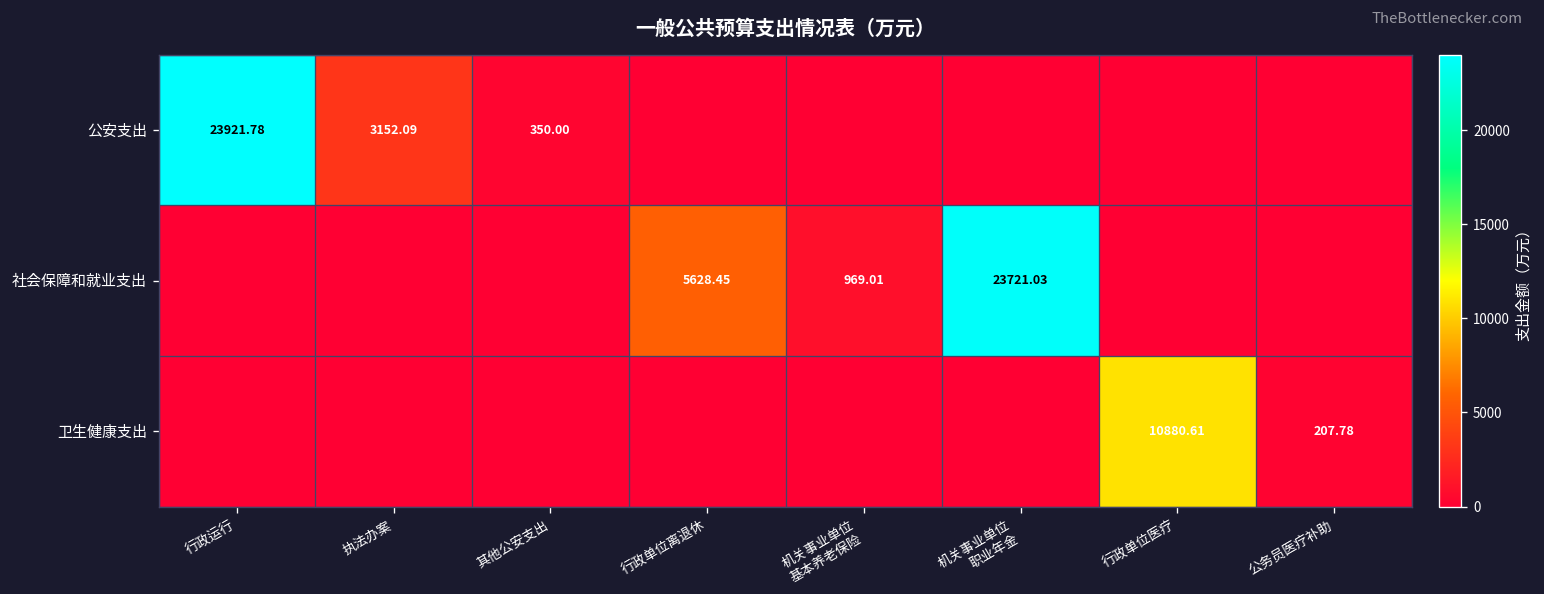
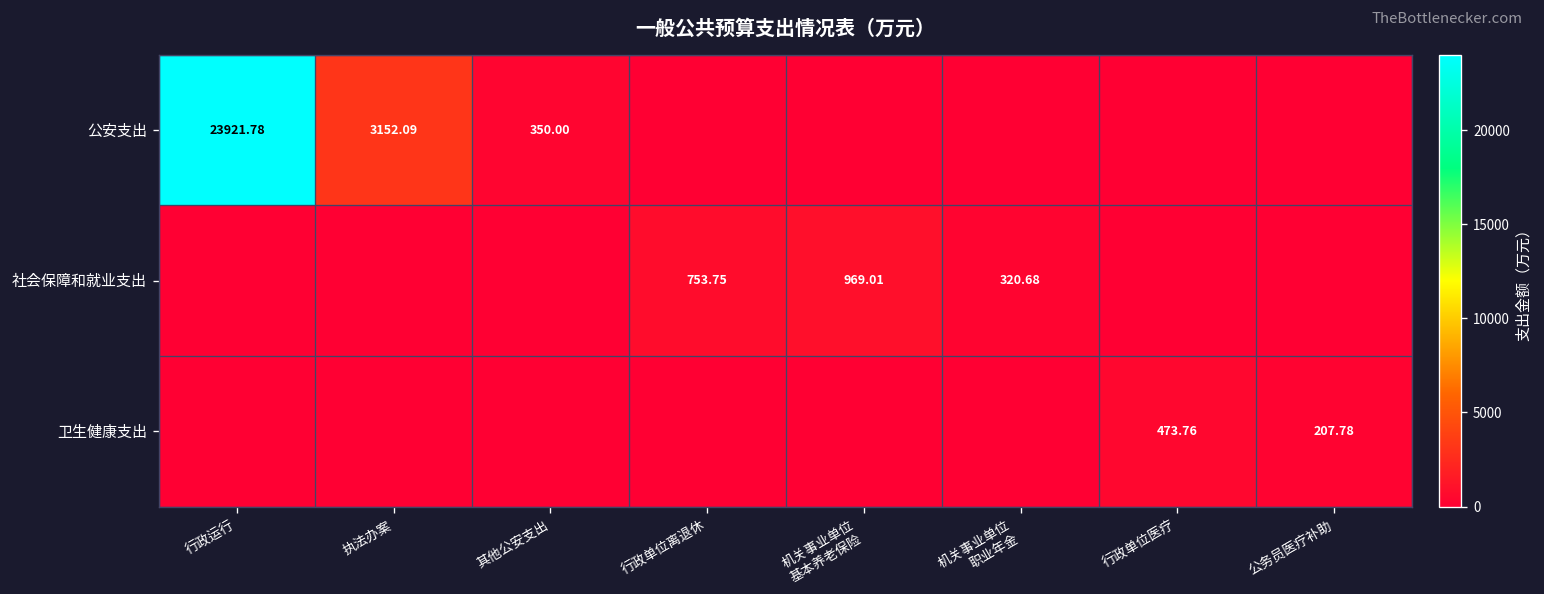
社会保障和就业支出, 行政单位离退休: 5628.45 -> 753.75
社会保障和就业支出, 机关事业单位 职业年金: 23721.03 -> 320.68
卫生健康支出, 行政单位医疗: 10880.61 -> 473.76
